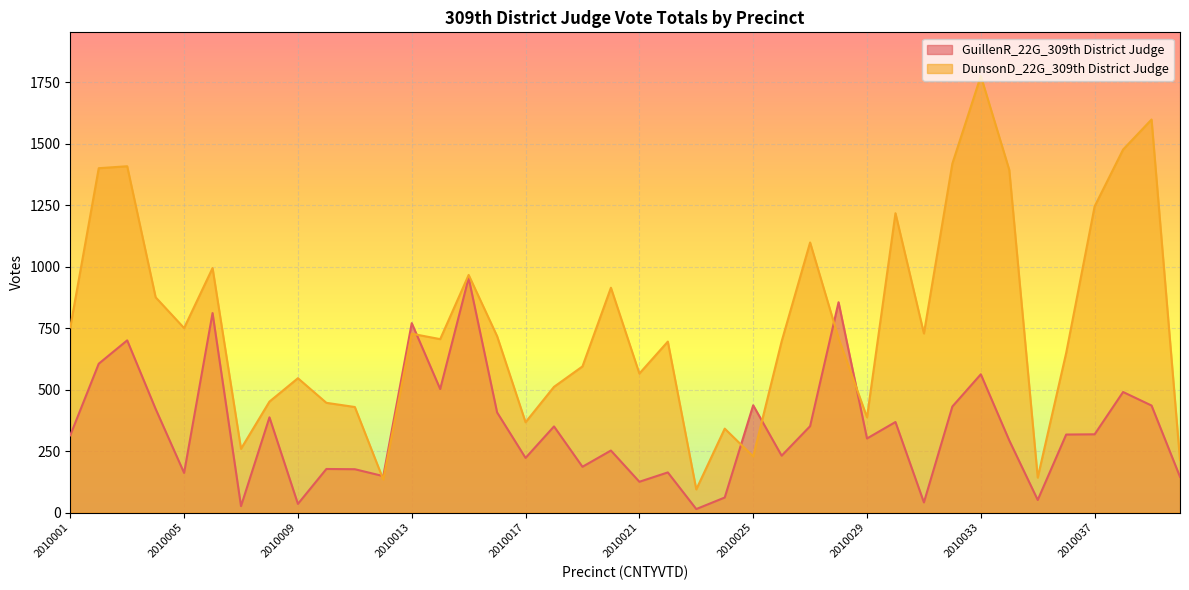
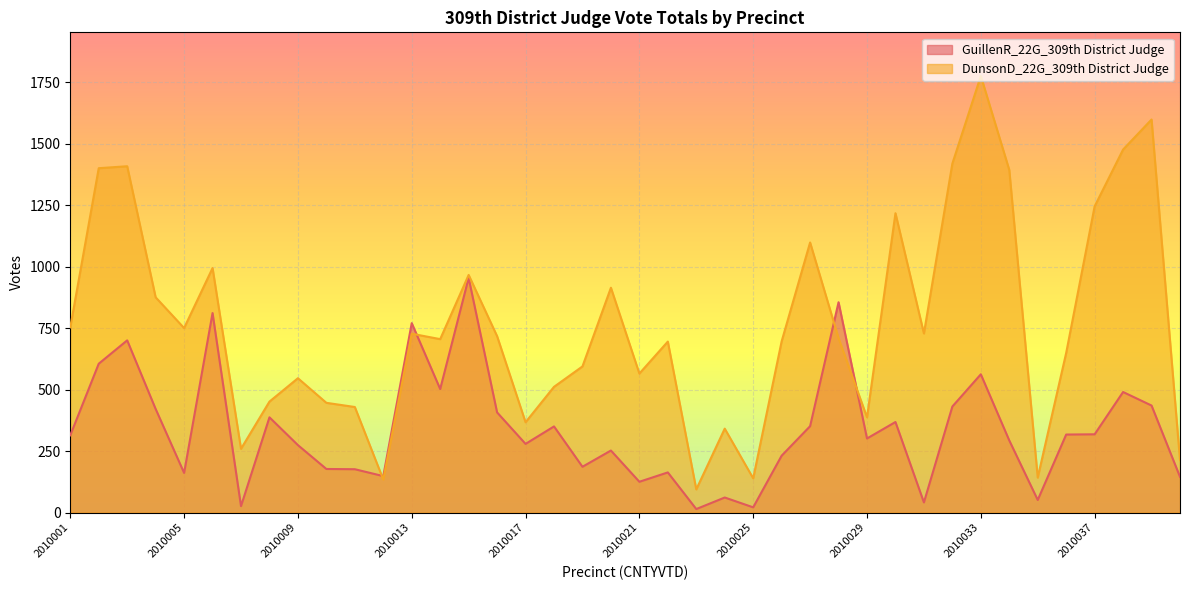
GuillenR_22G_309th District Judge, 2010009: 40 -> 270
GuillenR_22G_309th District Judge, 2010017: 220 -> 280
GuillenR_22G_309th District Judge, 2010025: 440 -> 20
DunsonD_22G_309th District Judge, 2010025: 230 -> 140
